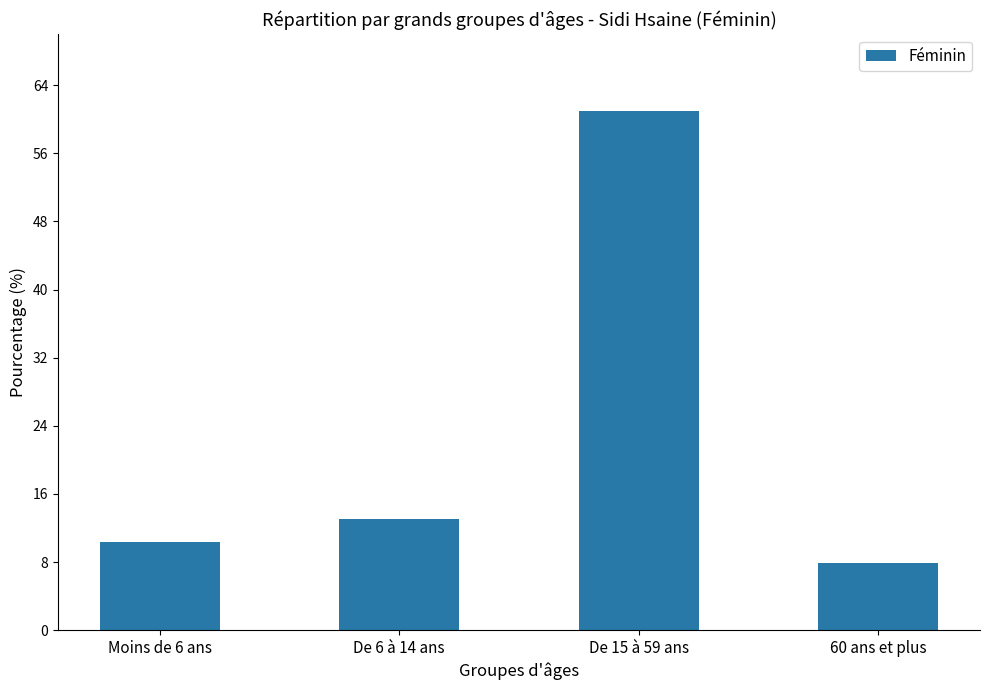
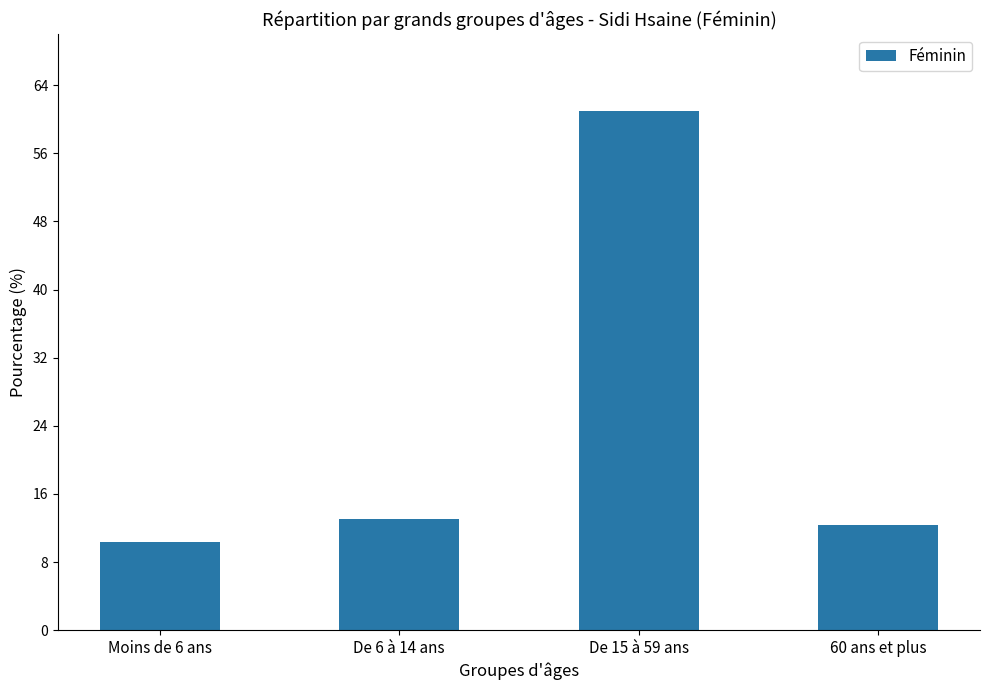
60 ans et plus: 8 -> 12
